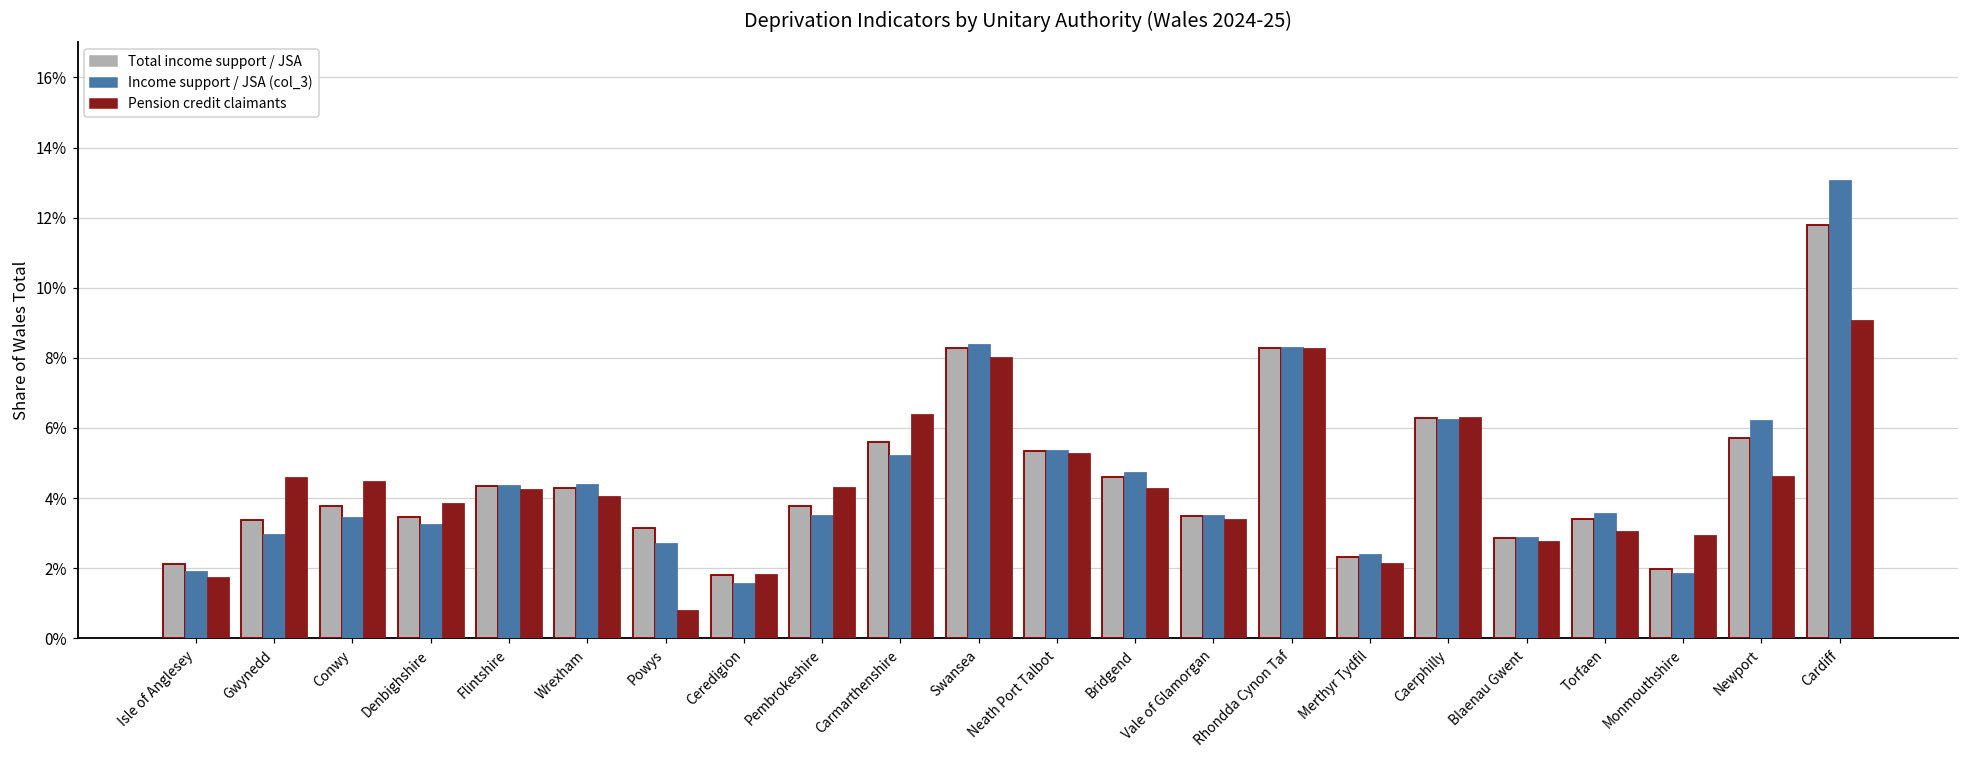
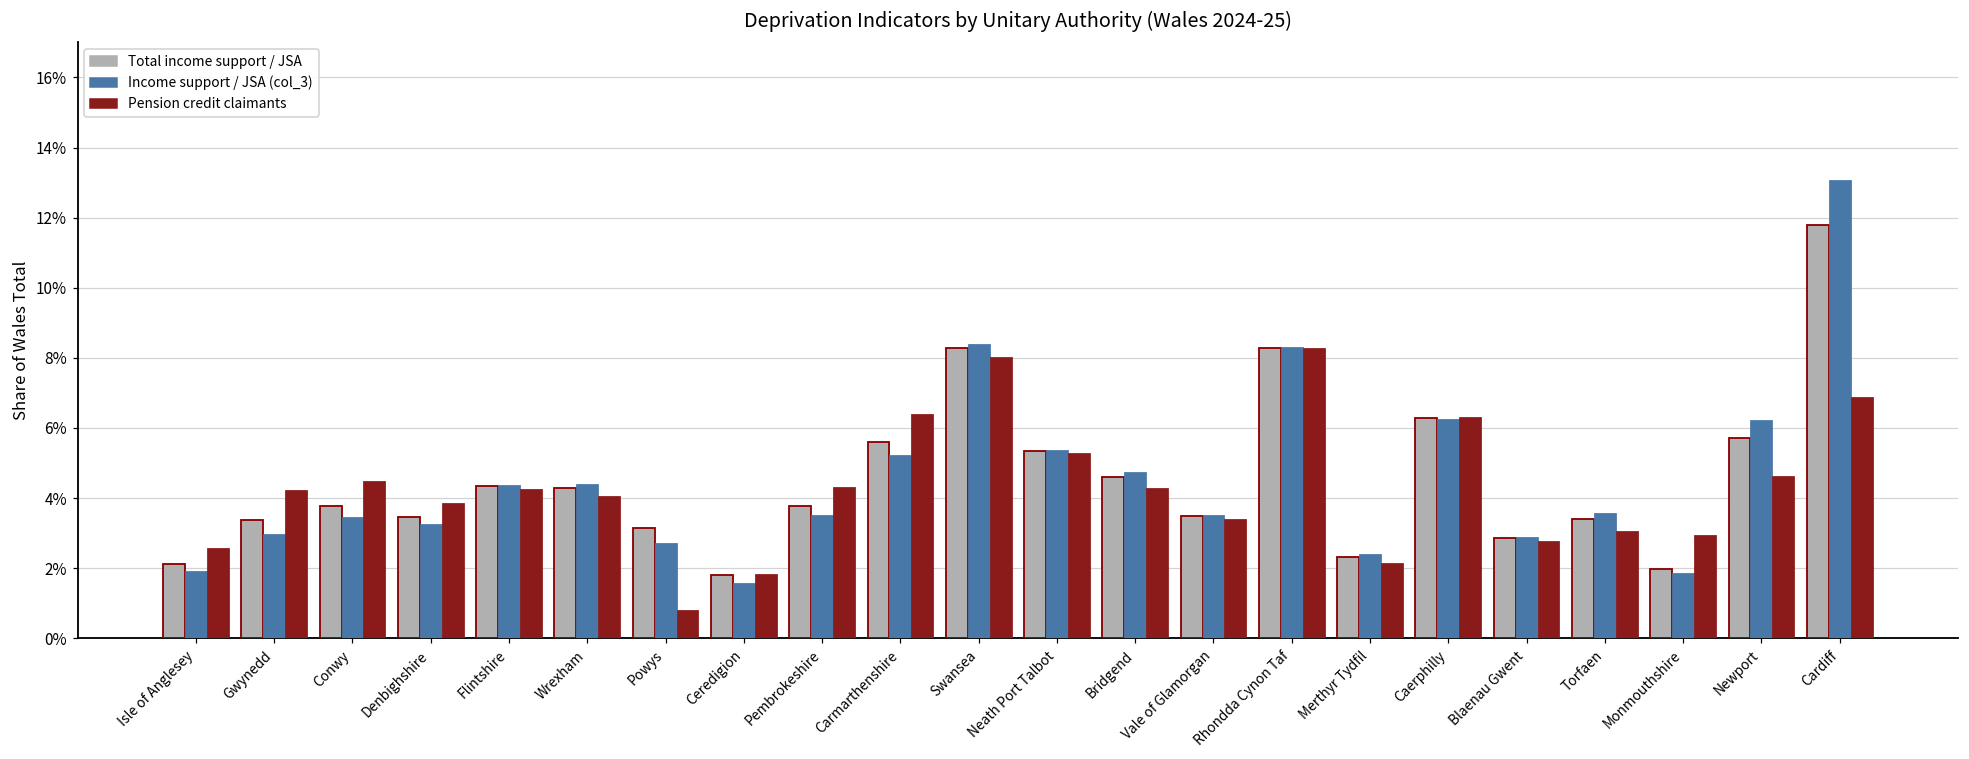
Pension credit claimants, Isle of Anglesey: 1.7% -> 2.6%
Pension credit claimants, Gwynedd: 4.6% -> 4.2%
Pension credit claimants, Cardiff: 9.1% -> 6.9%
